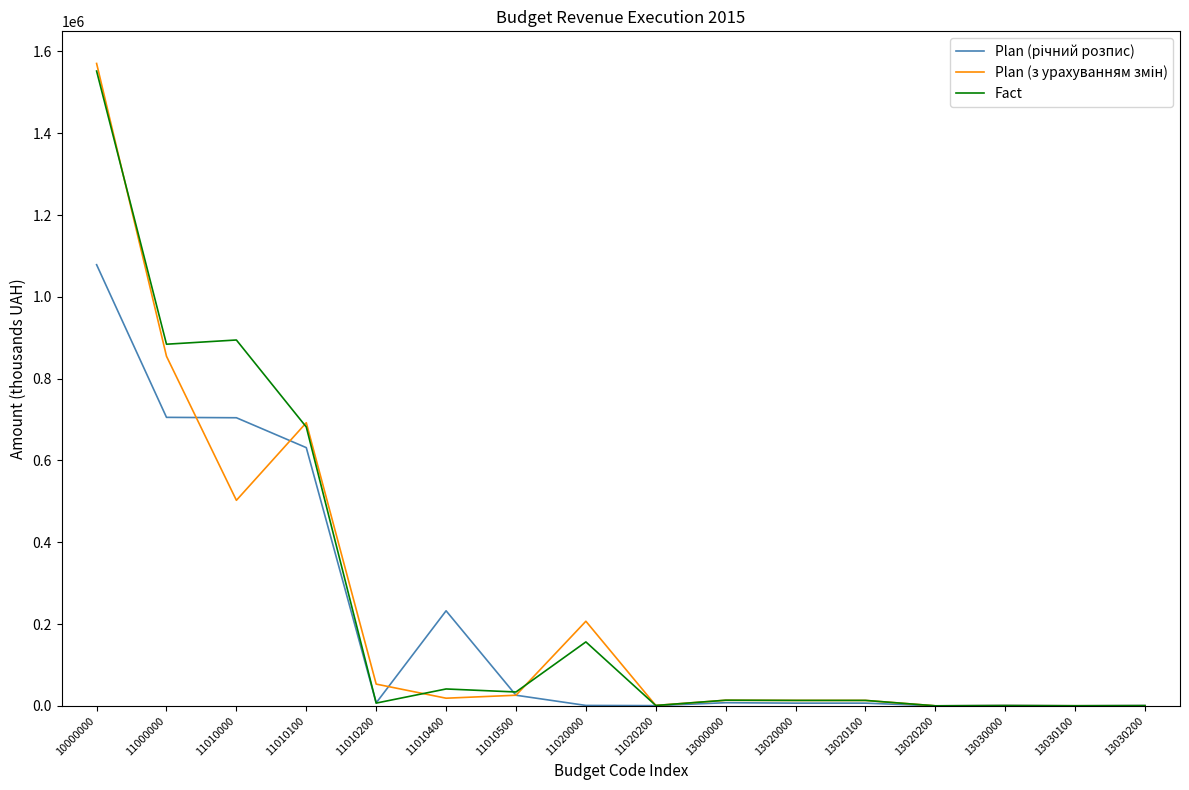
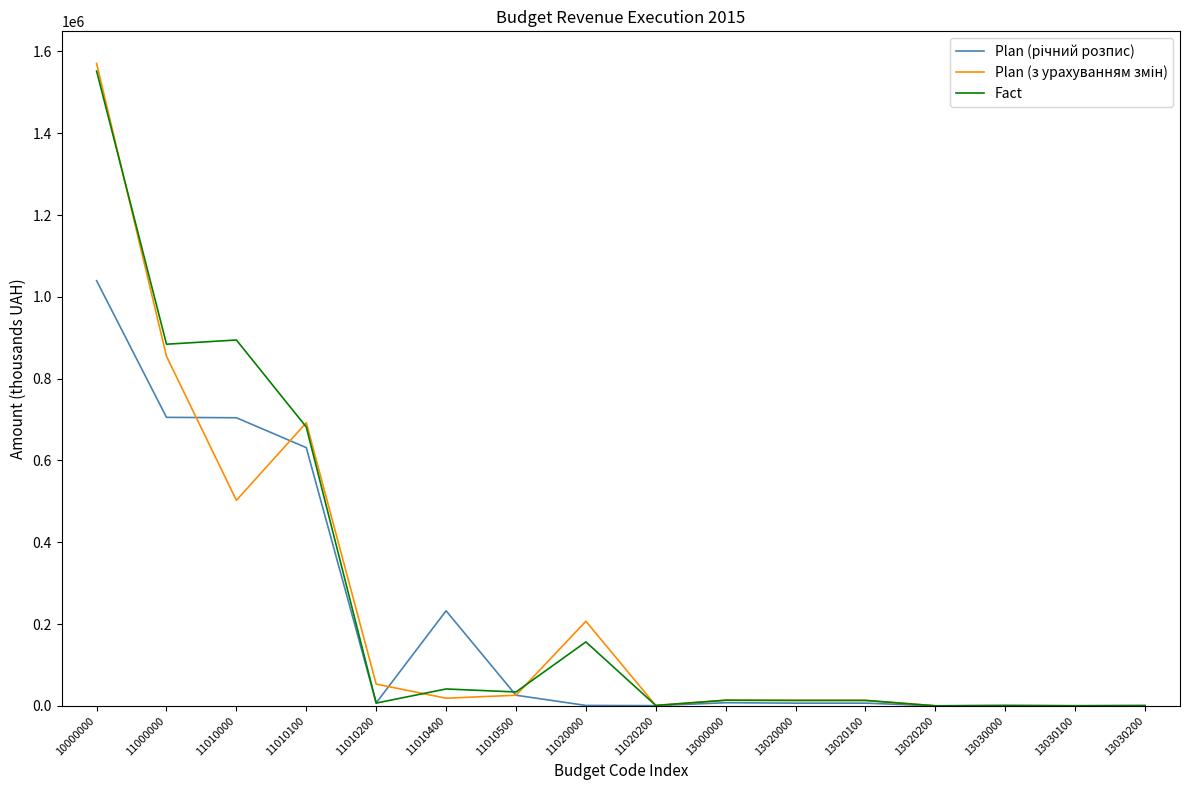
Plan (річний розпис), 10000000: 1080000 -> 1040000
